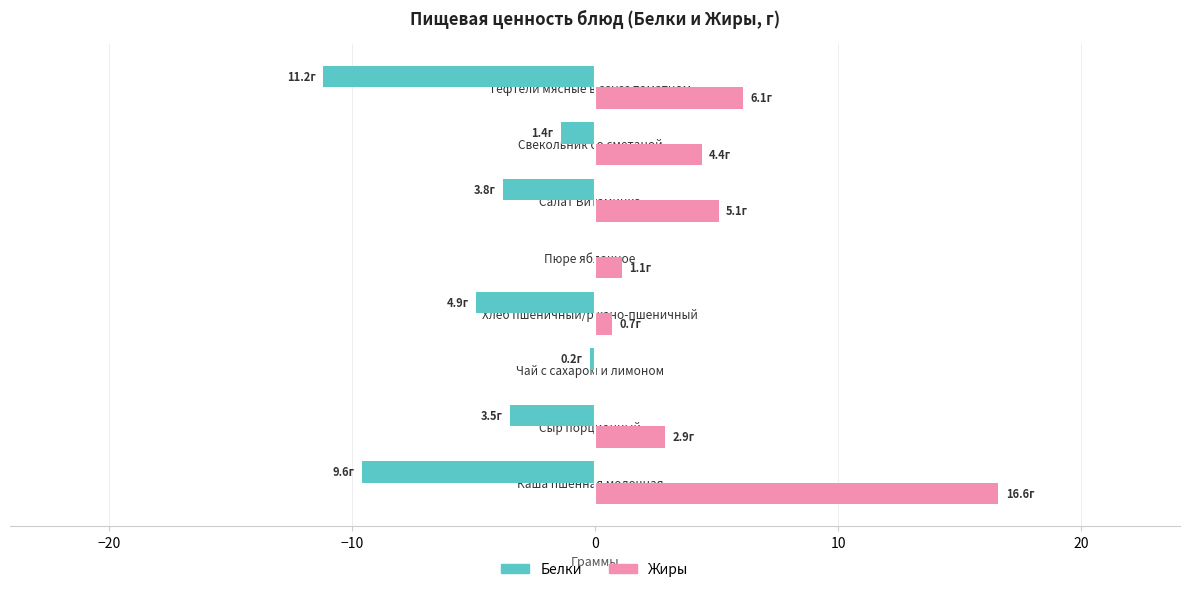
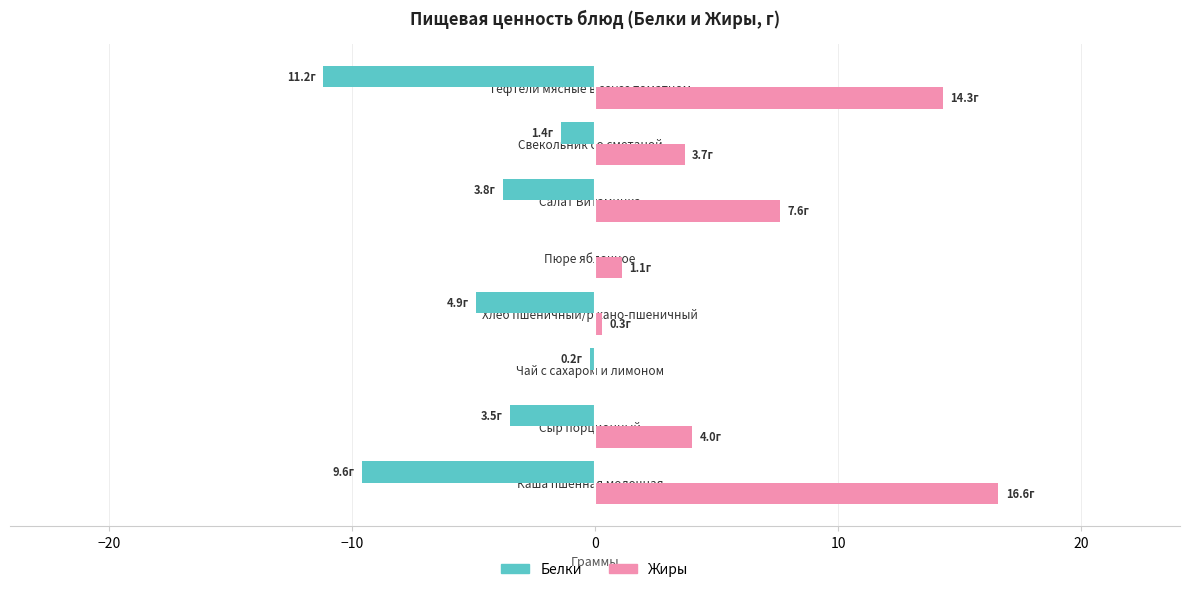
Жиры, Тефтели мясные в соусе томатном: 6.1г -> 14.3г
Жиры, Свекольник со сметаной: 4.4г -> 3.7г
Жиры, Салат Витаминка: 5.1г -> 7.6г
Жиры, Хлеб пшеничный/ржано-пшеничный: 0.7г -> 0.3г
Жиры, Сыр порционный: 2.9г -> 4.0г
